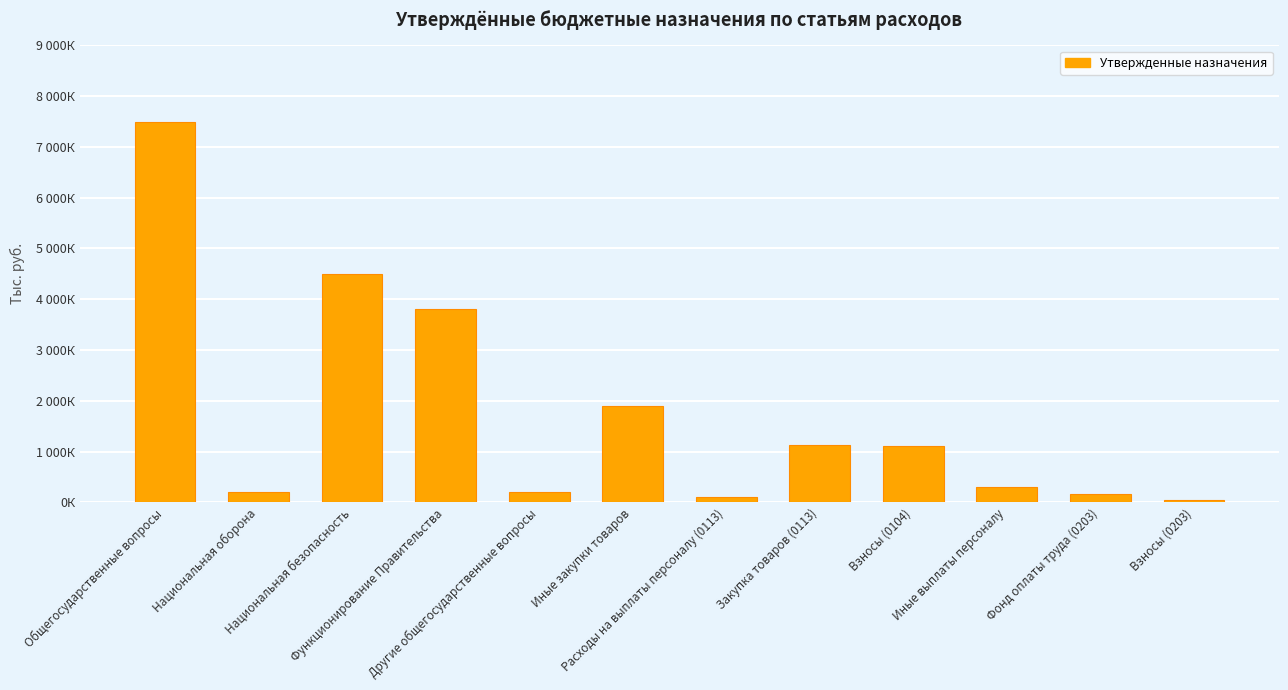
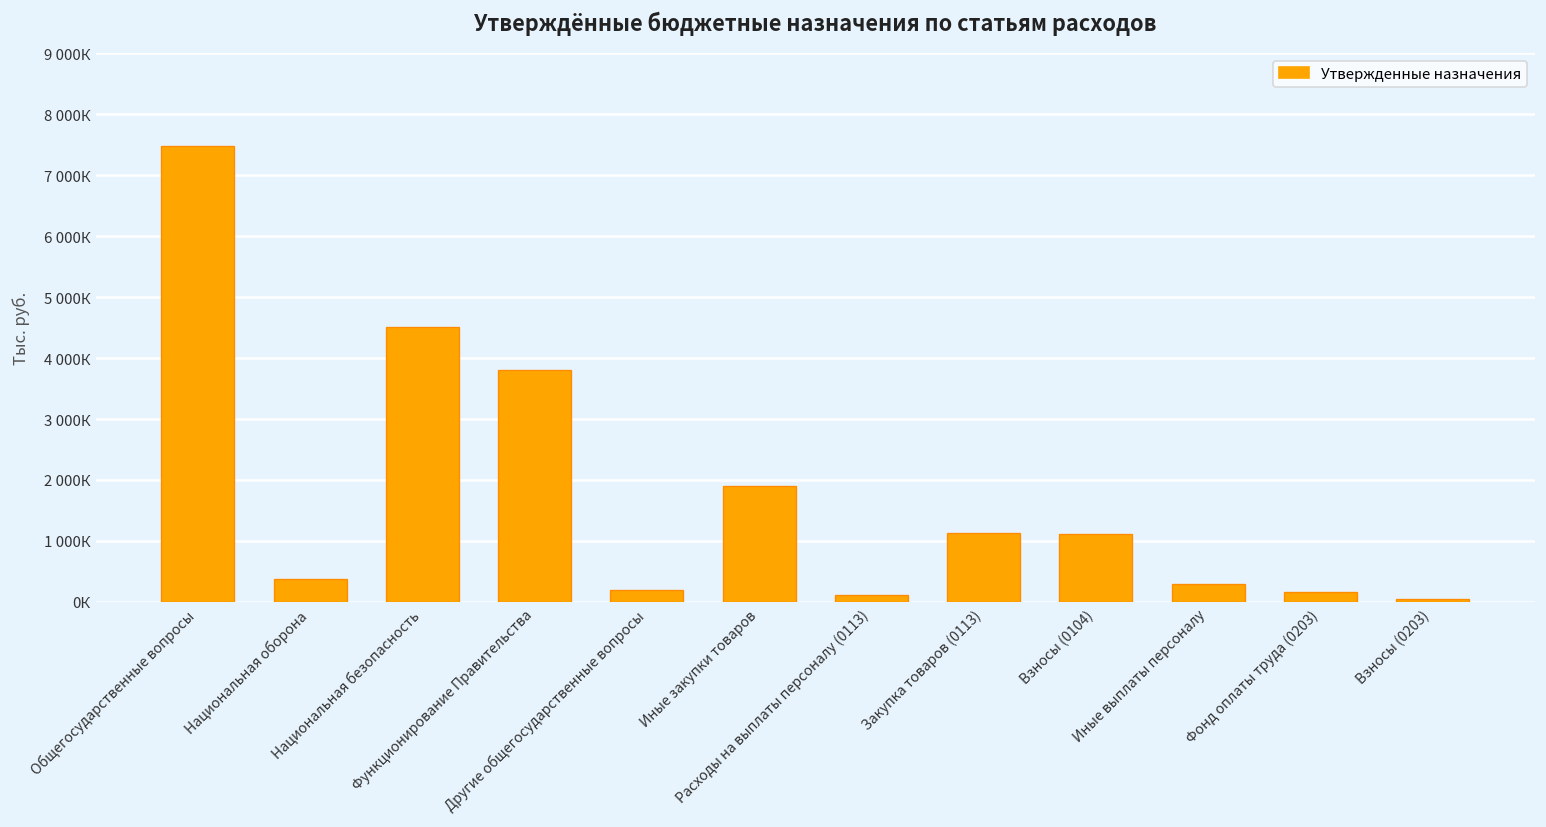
Национальная оборона: 200К -> 400К
